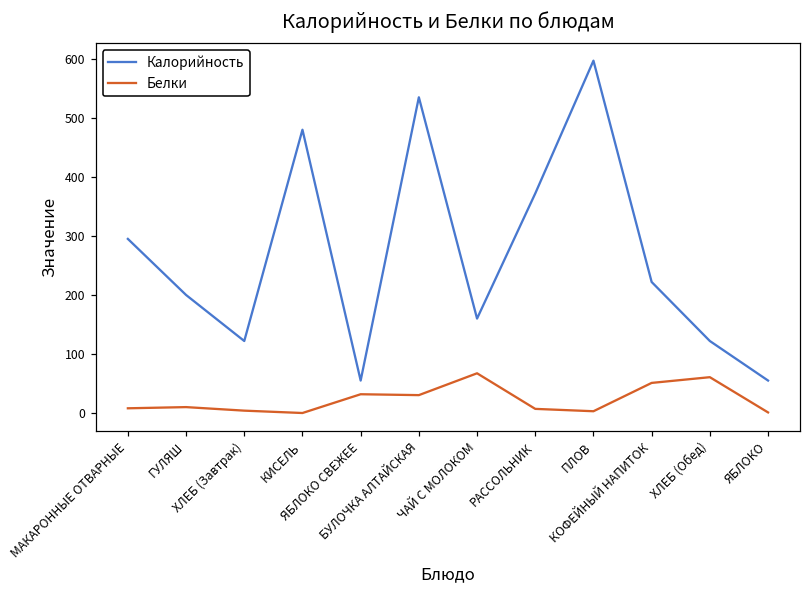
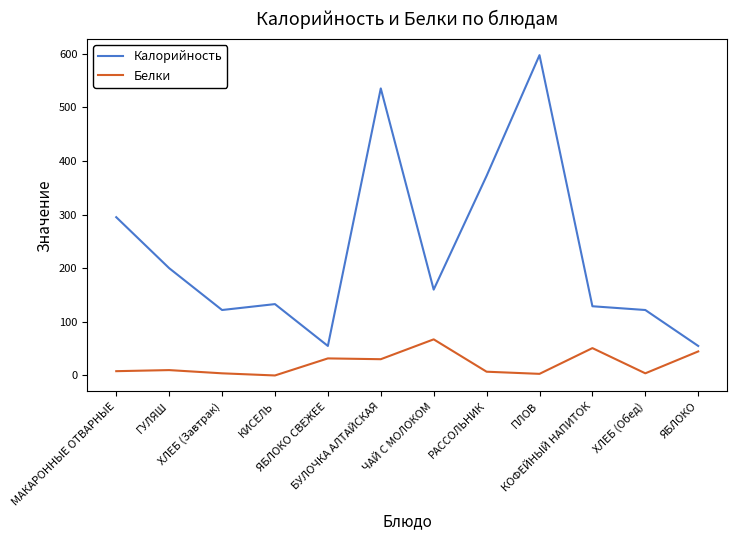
Калорийность, КИСЕЛЬ: 480 -> 130
Калорийность, КОФЕЙНЫЙ НАПИТОК: 220 -> 130
Белки, ХЛЕБ (Обед): 60 -> 0
Белки, ЯБЛОКО: 0 -> 40
